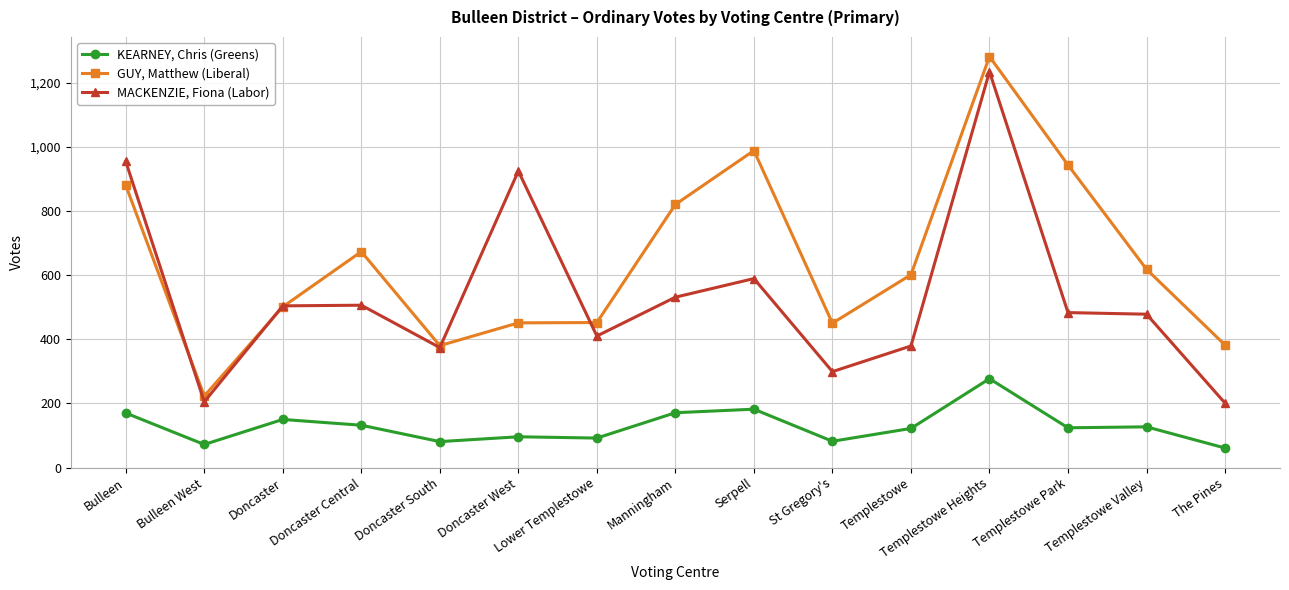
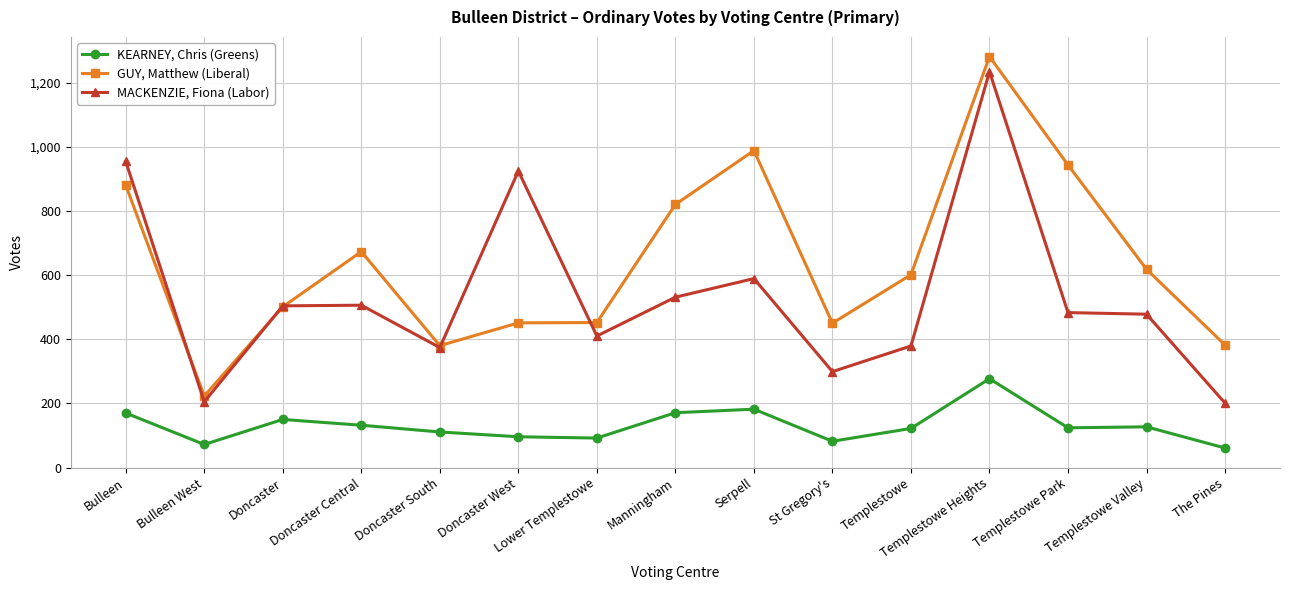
KEARNEY, Chris (Greens), Doncaster South: 80 -> 110
